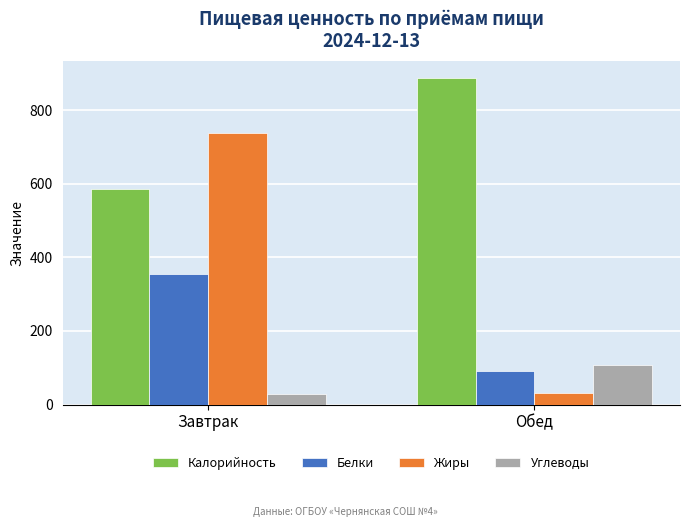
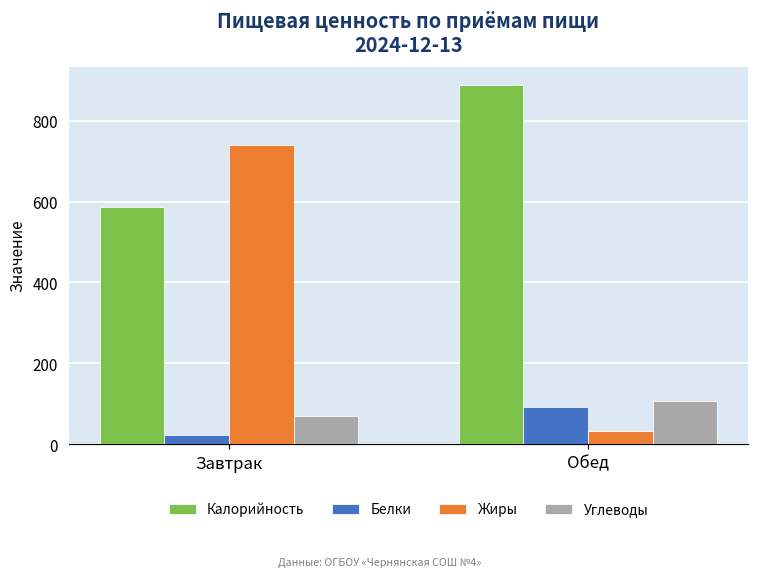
Белки, Завтрак: 350 -> 20
Углеводы, Завтрак: 30 -> 70
